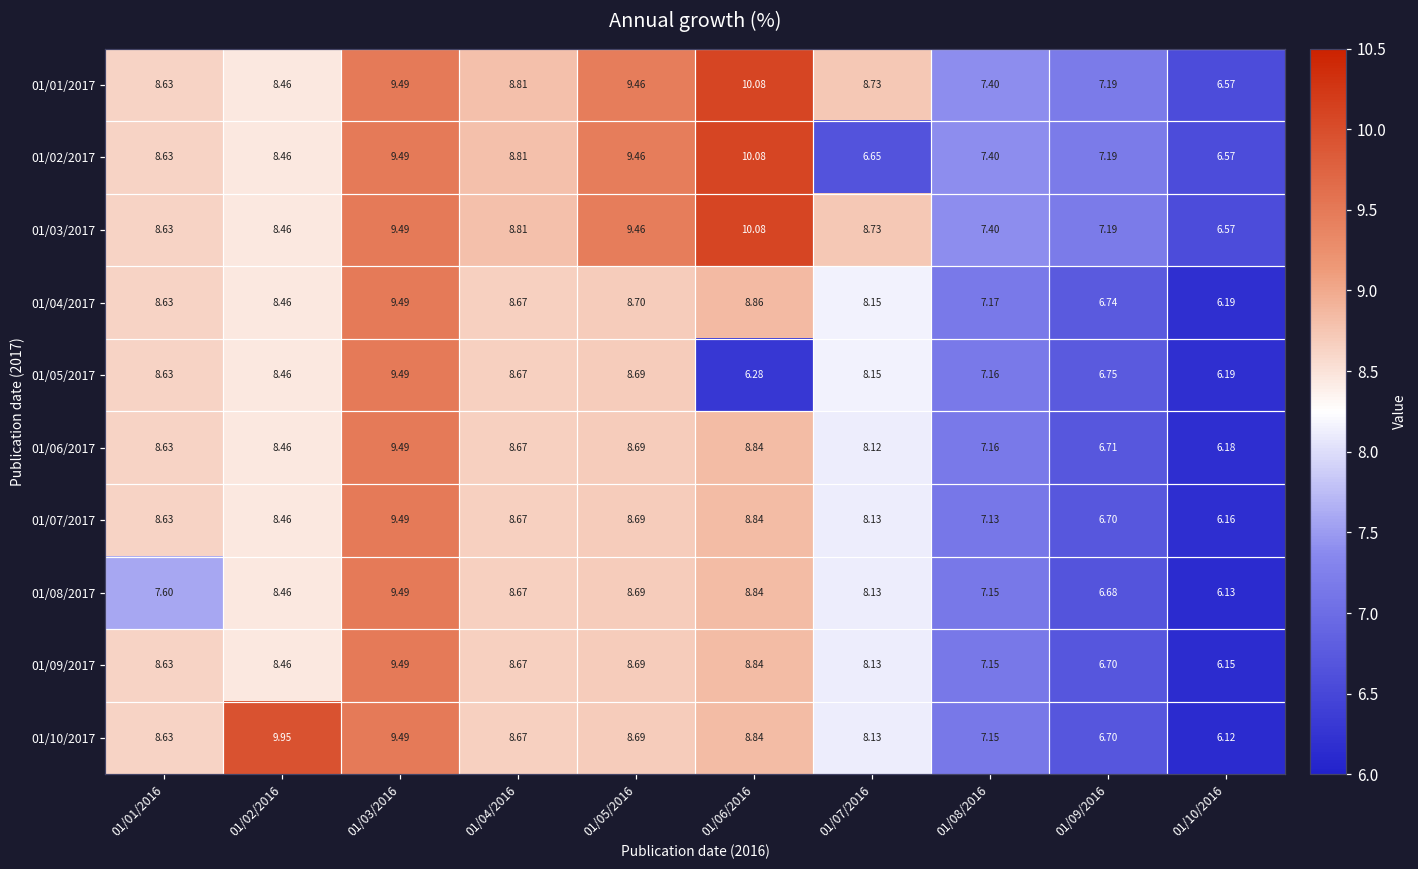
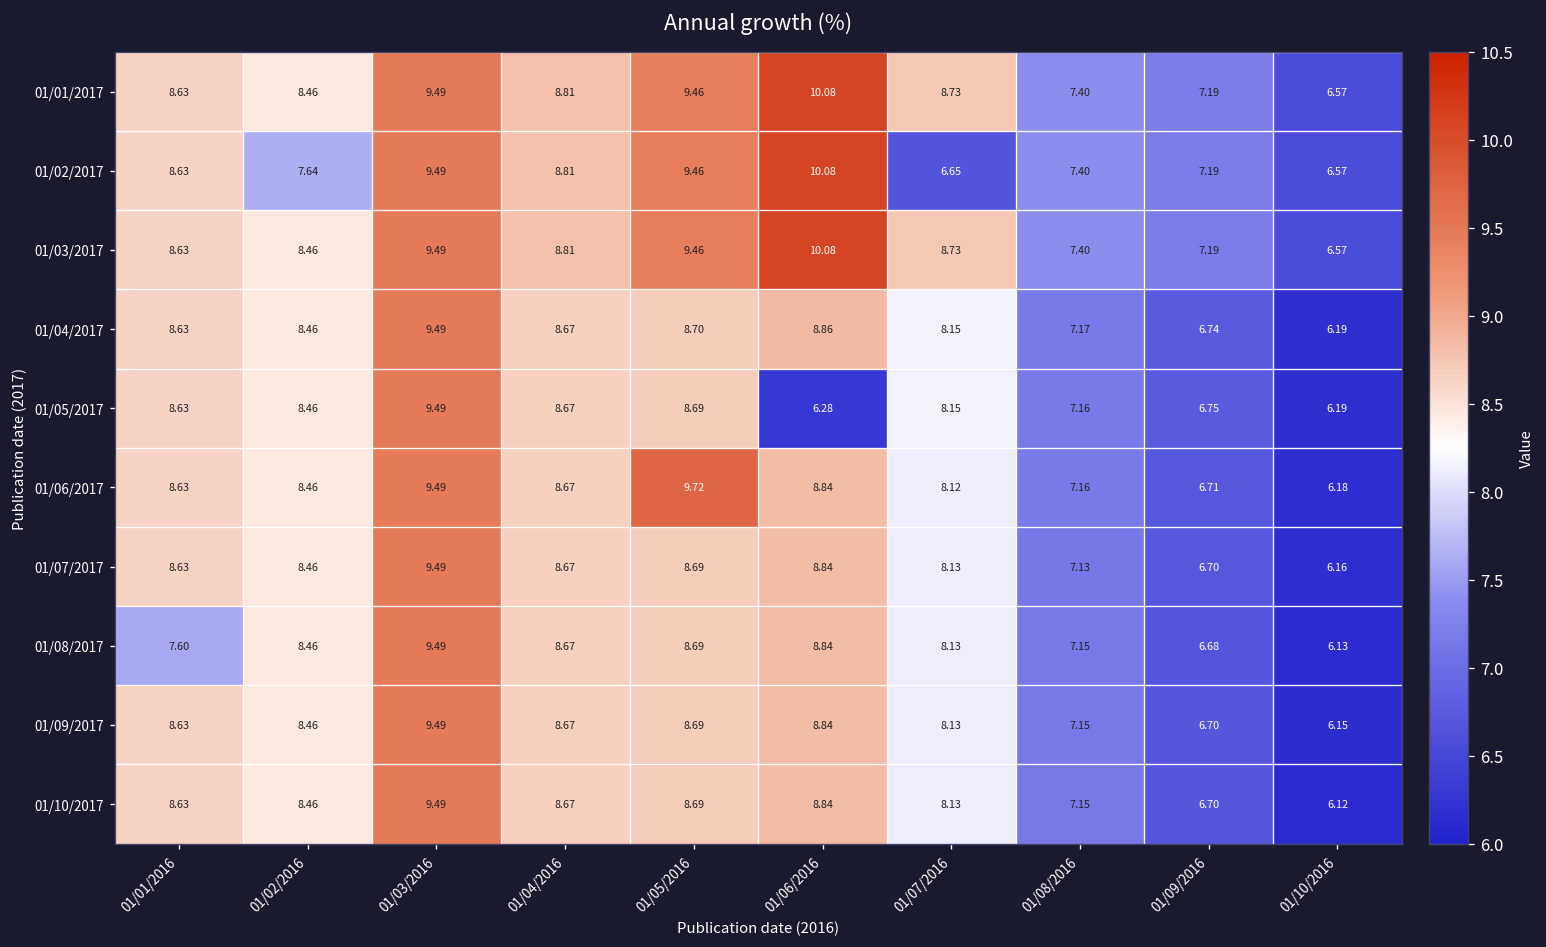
01/02/2017, 01/02/2016: 8.46 -> 7.64
01/06/2017, 01/05/2016: 8.69 -> 9.72
01/10/2017, 01/02/2016: 9.95 -> 8.46
